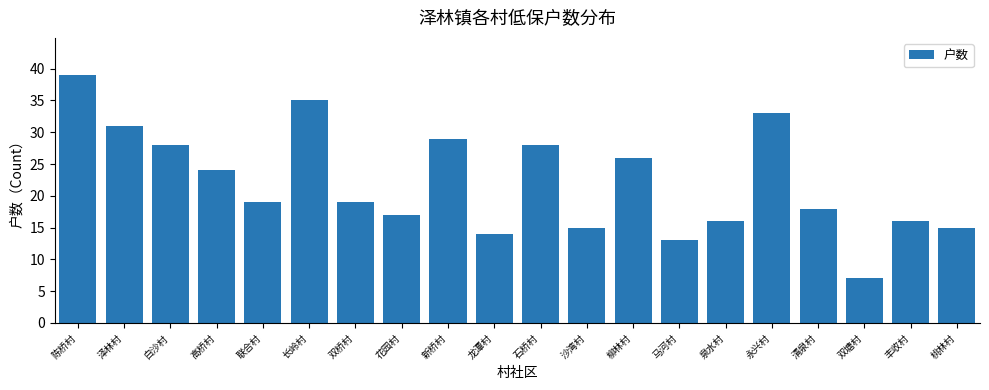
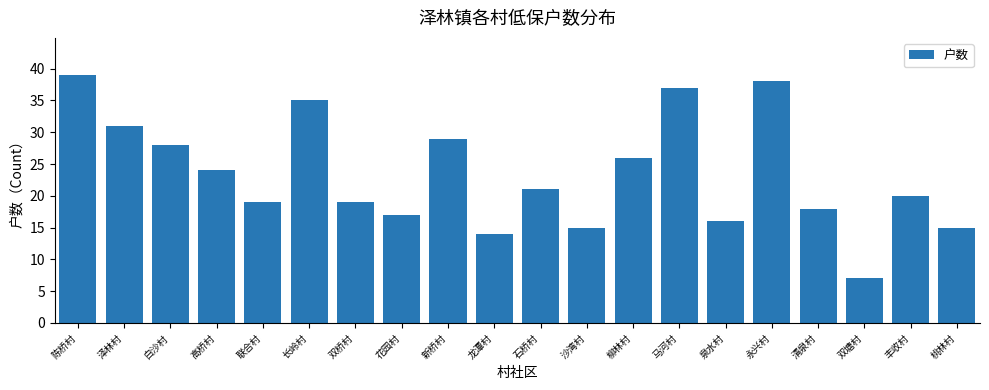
石桥村: 28 -> 21
马河村: 13 -> 37
永兴村: 33 -> 38
丰收村: 16 -> 20
